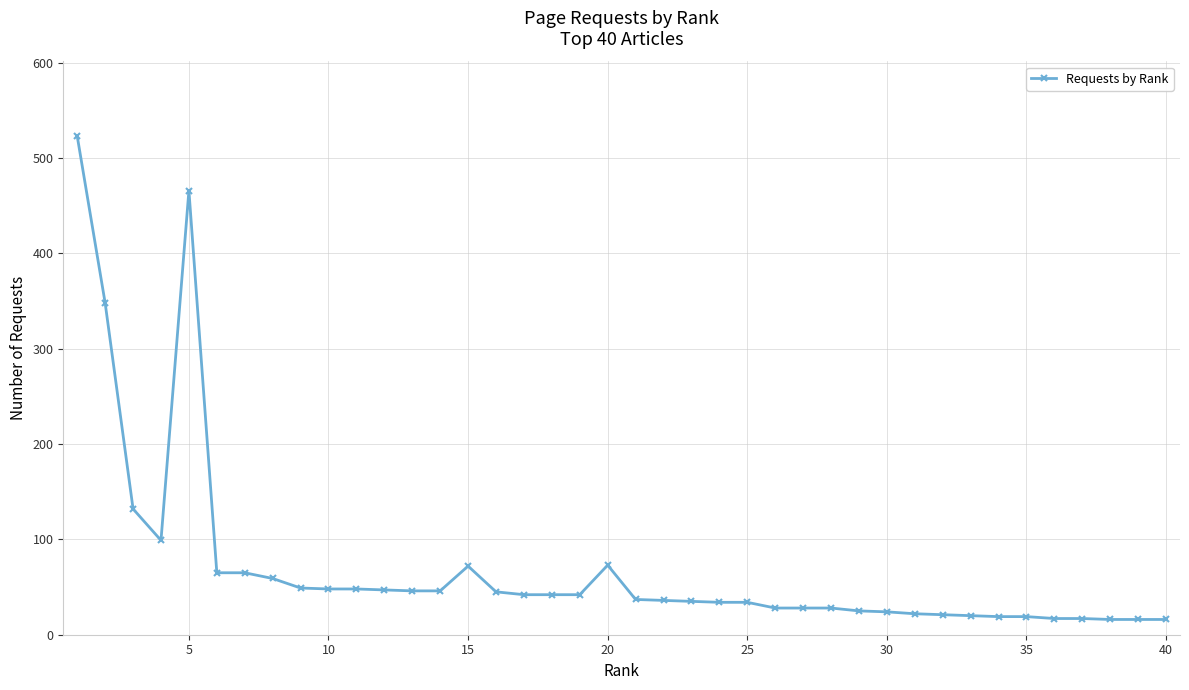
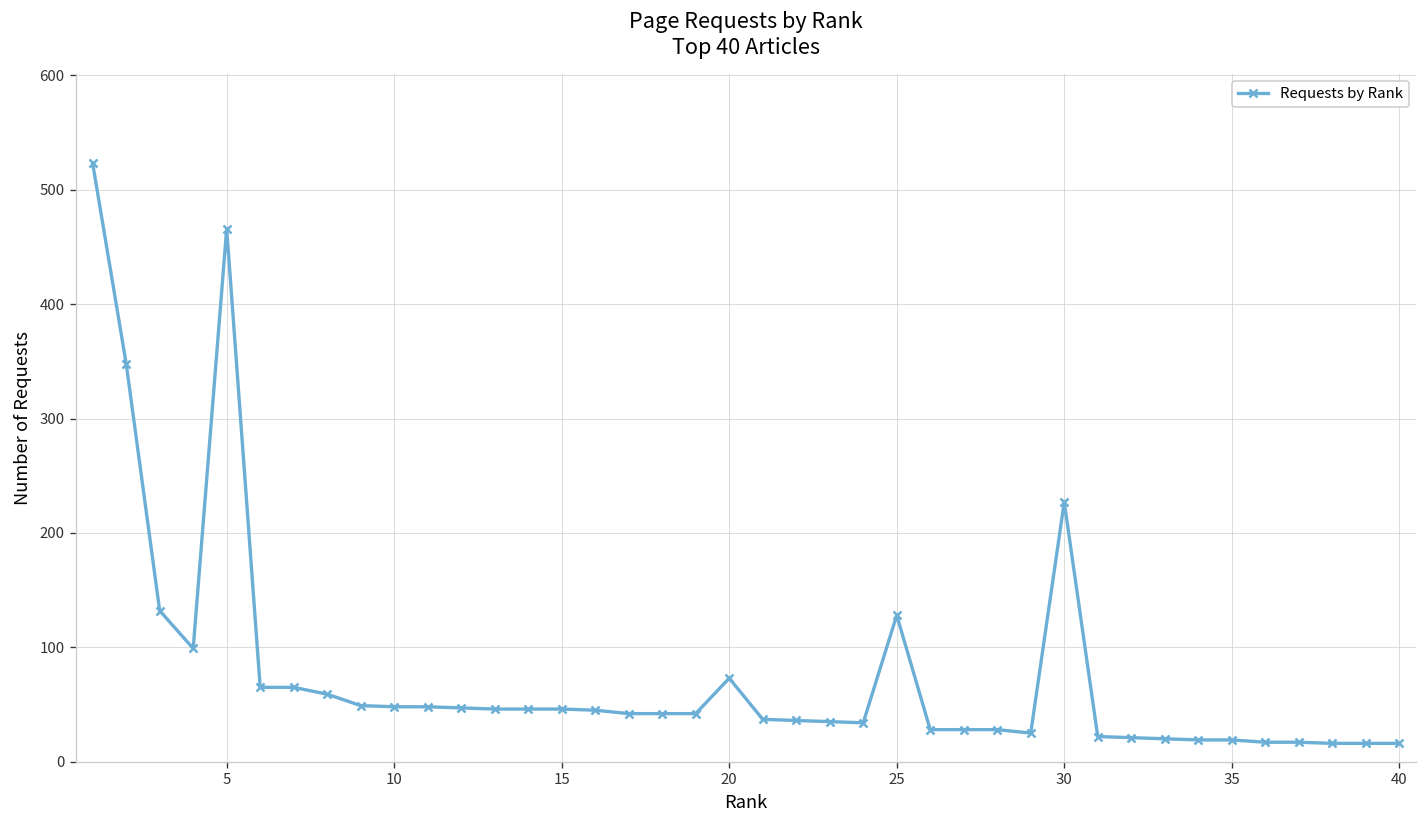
15: 70 -> 50
25: 30 -> 130
30: 20 -> 230
